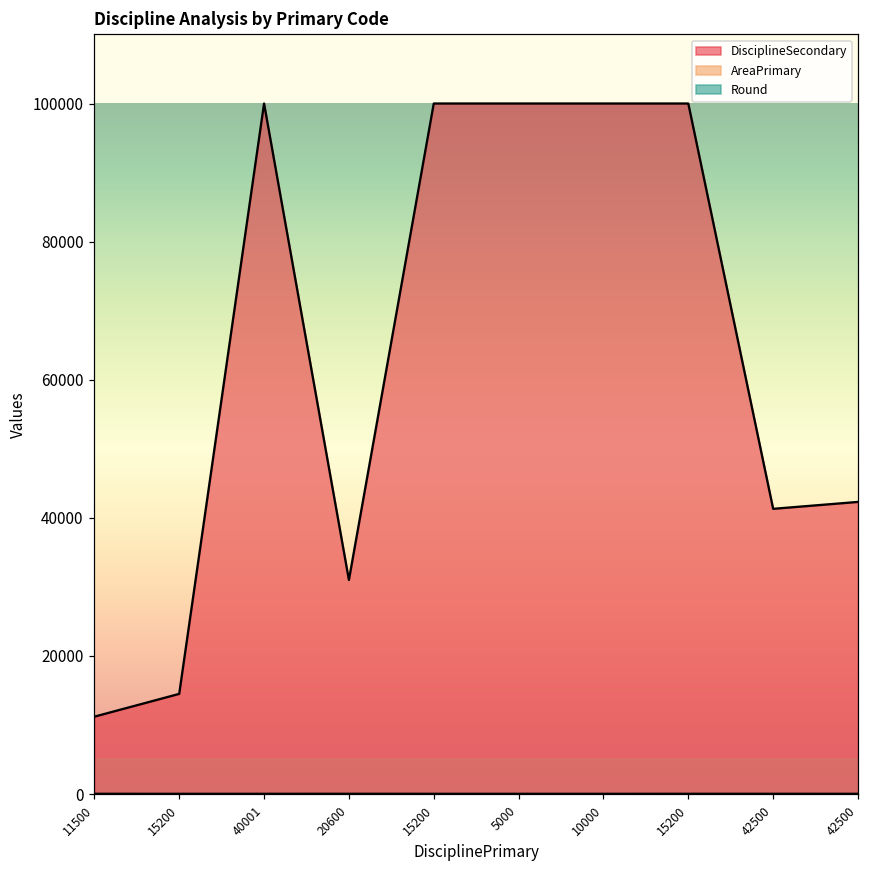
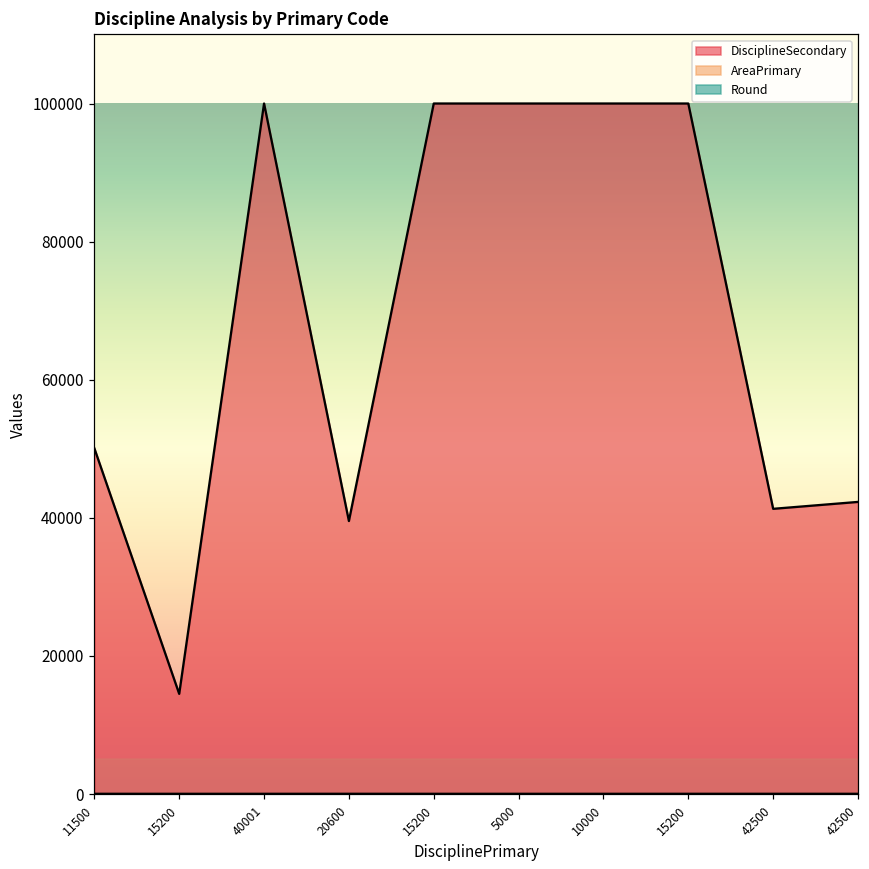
DisciplineSecondary, 11500: 11000 -> 50000
DisciplineSecondary, 20600: 31000 -> 40000
